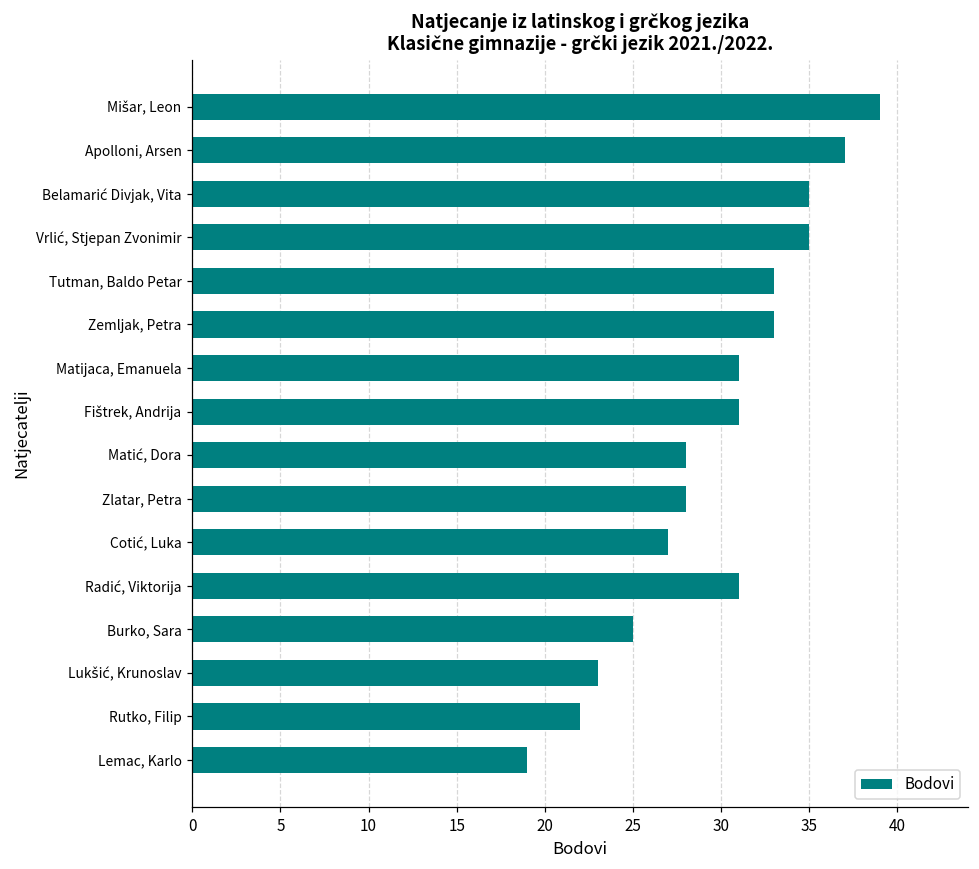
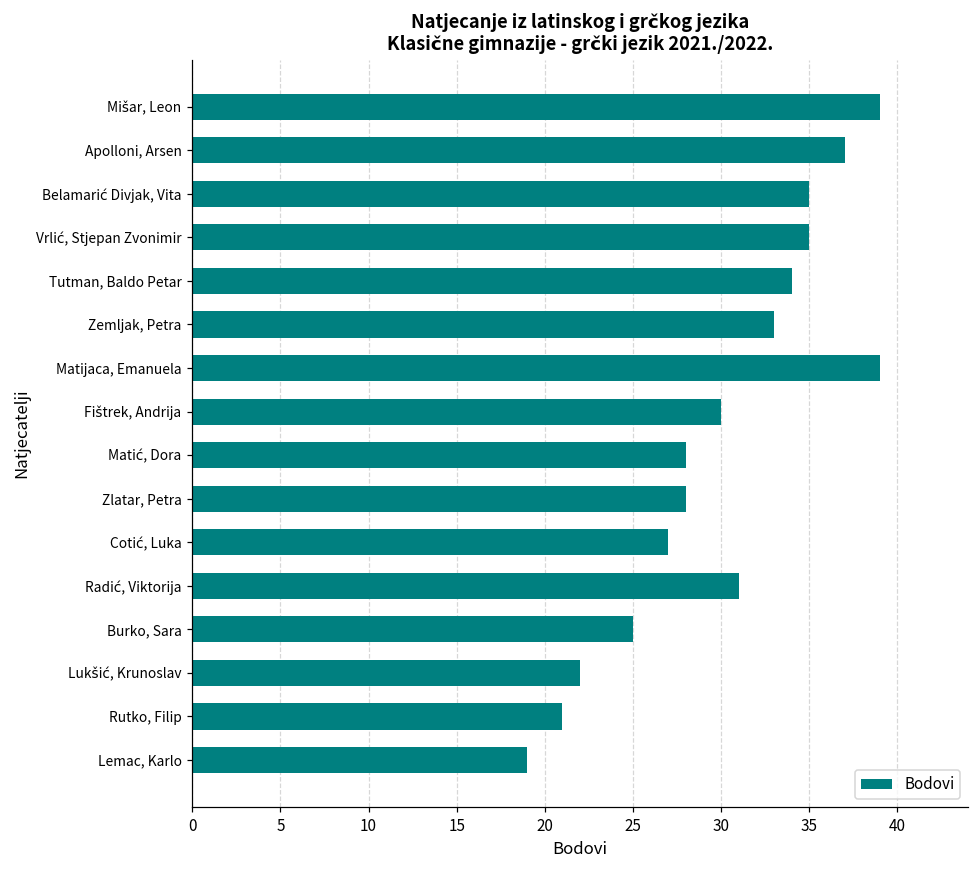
Tutman, Baldo Petar: 33 -> 34
Matijaca, Emanuela: 31 -> 39
Fištrek, Andrija: 31 -> 30
Lukšić, Krunoslav: 23 -> 22
Rutko, Filip: 22 -> 21
